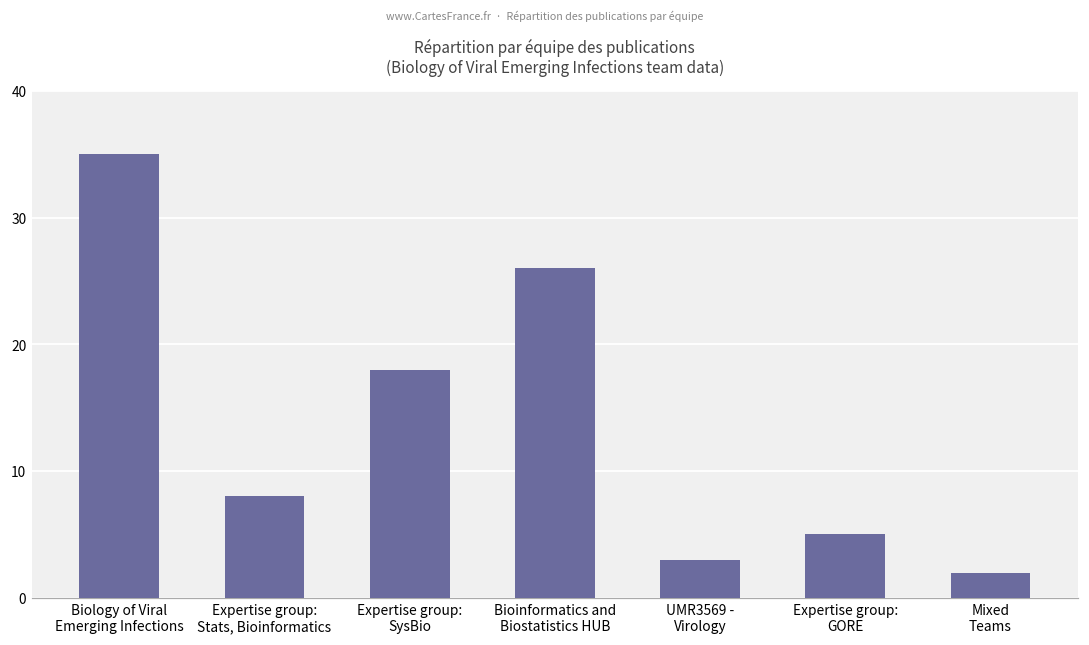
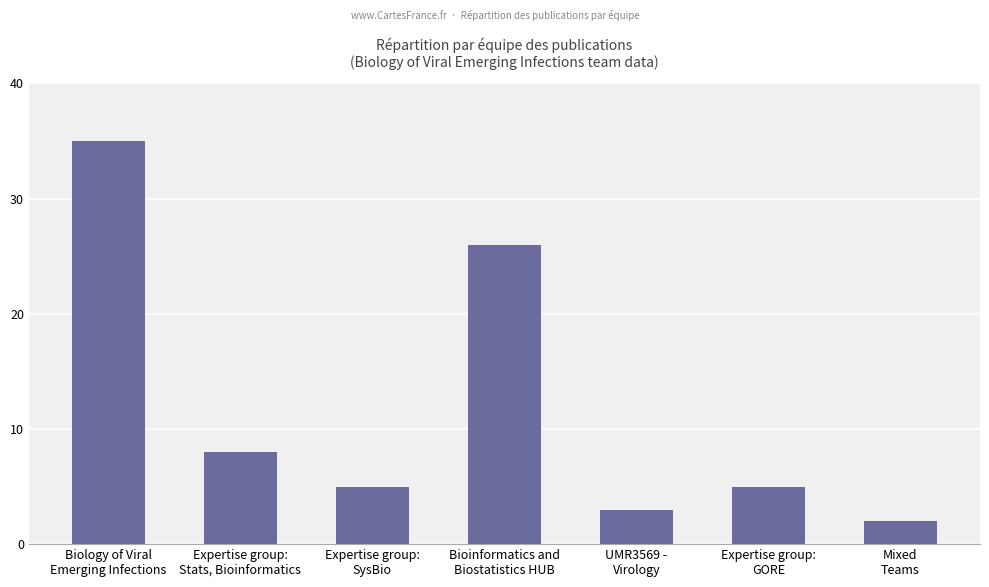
Expertise group: SysBio: 18 -> 5
